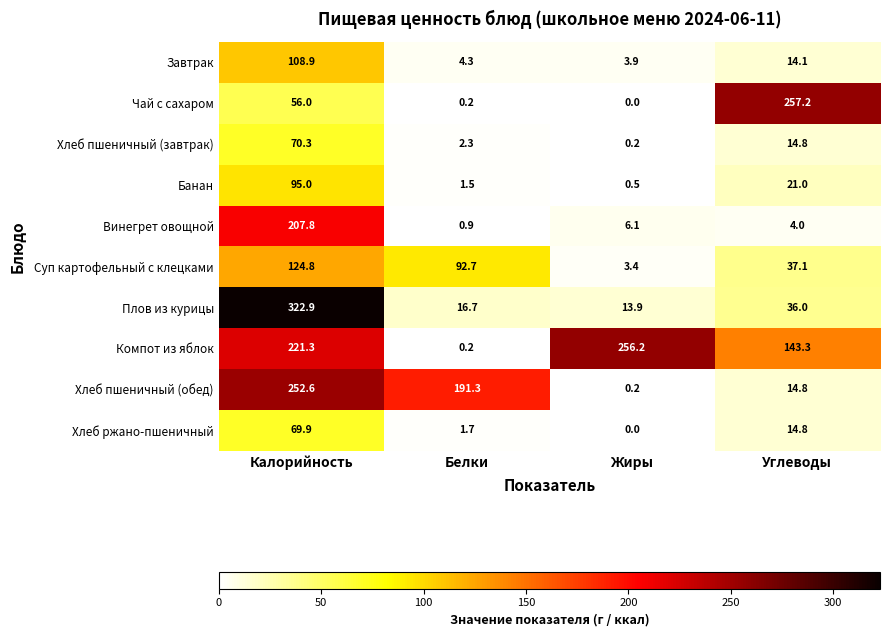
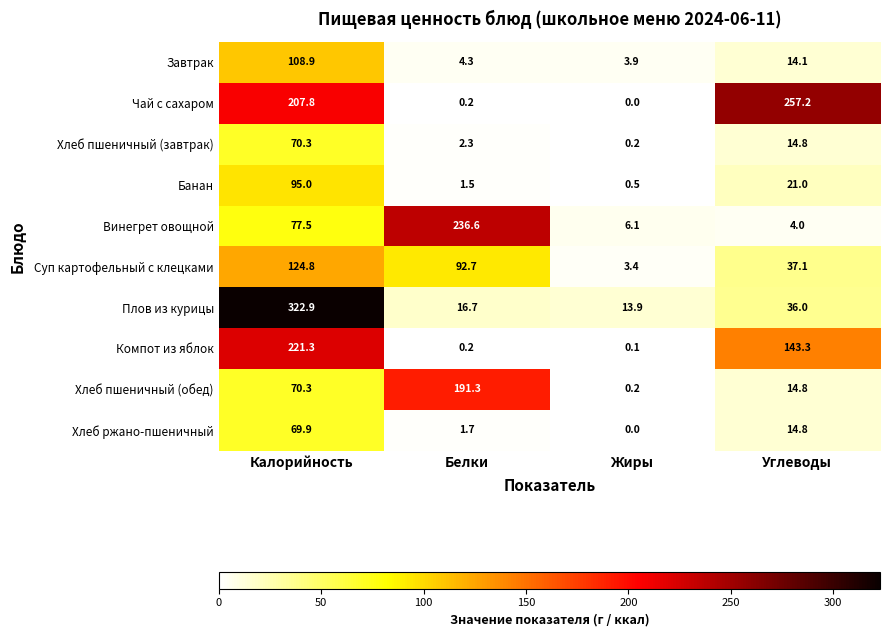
Чай с сахаром, Калорийность: 56.0 -> 207.8
Винегрет овощной, Калорийность: 207.8 -> 77.5
Винегрет овощной, Белки: 0.9 -> 236.6
Компот из яблок, Жиры: 256.2 -> 0.1
Хлеб пшеничный (обед), Калорийность: 252.6 -> 70.3
